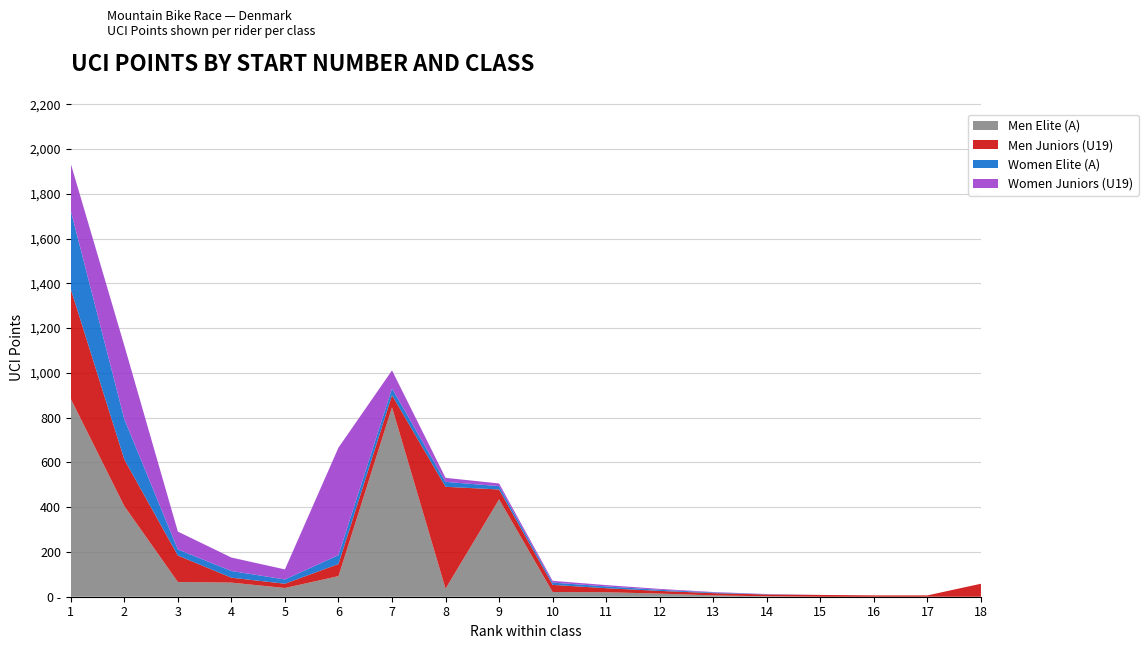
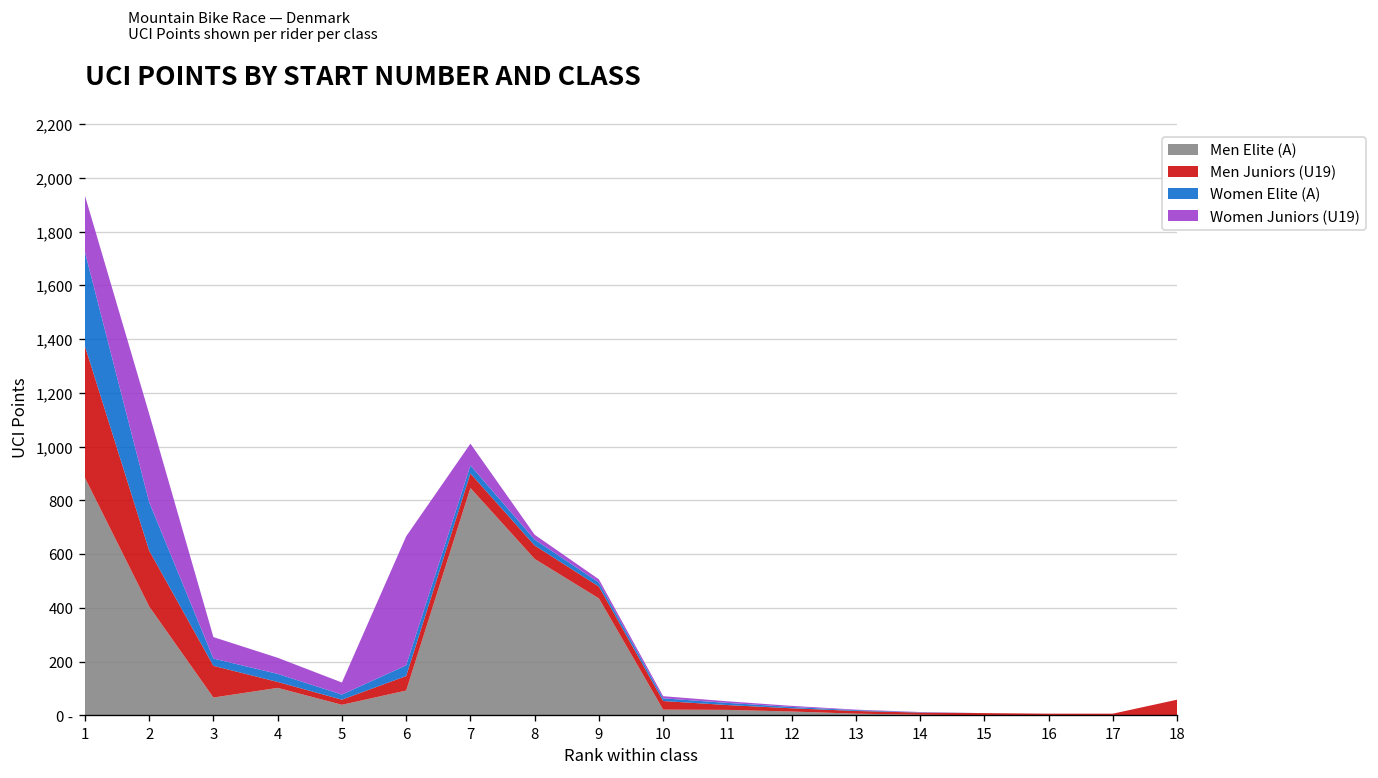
Men Elite (A), 4: 60 -> 100
Men Elite (A), 8: 40 -> 580
Men Juniors (U19), 8: 460 -> 50
